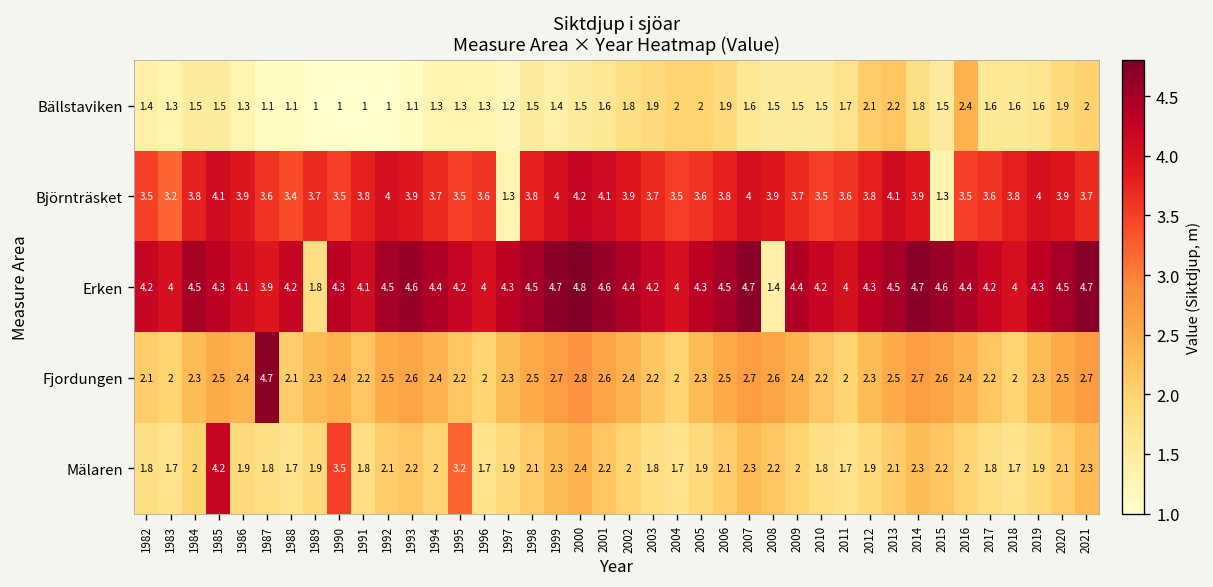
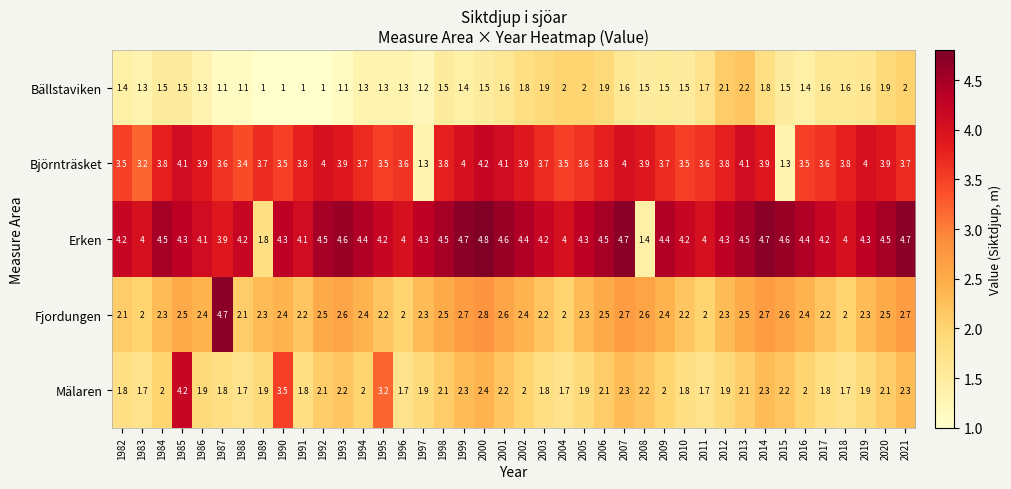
Bällstaviken, 2016: 2.4 -> 1.4
